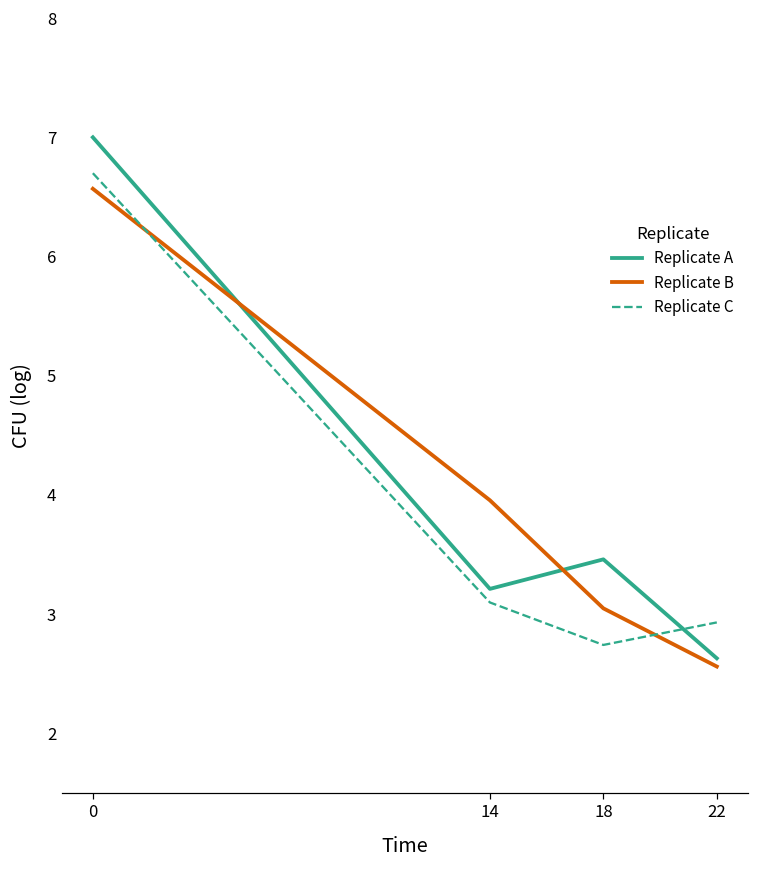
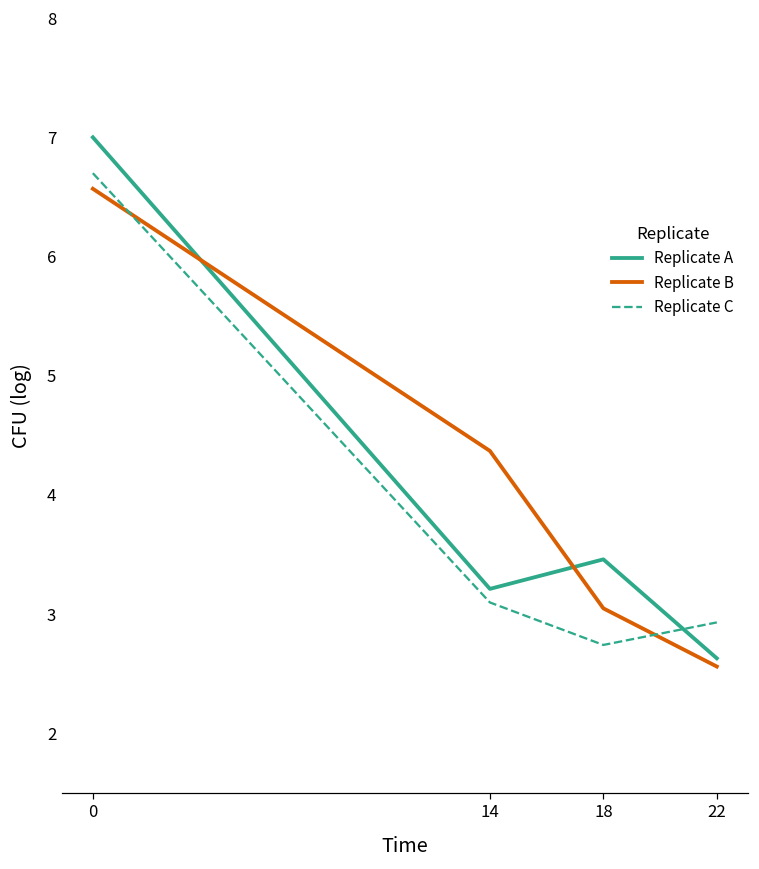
Replicate B, 14: 3.95 -> 4.37
